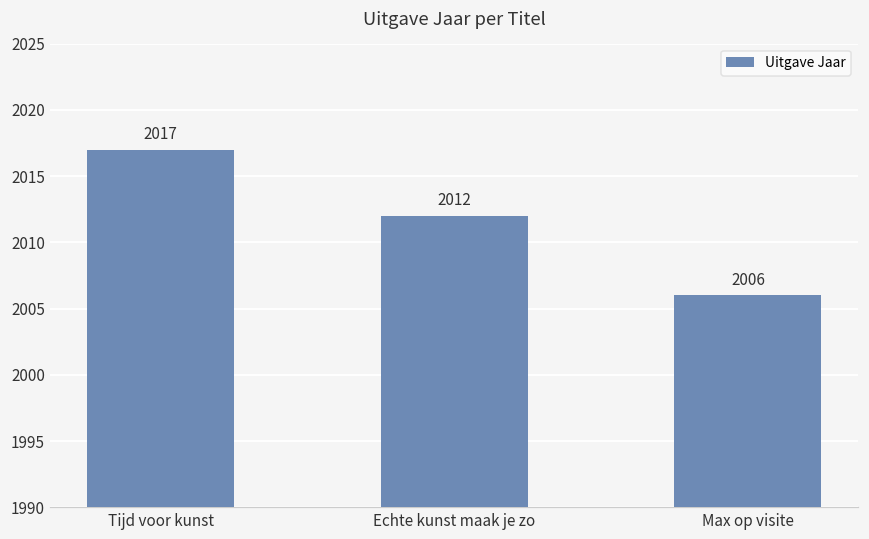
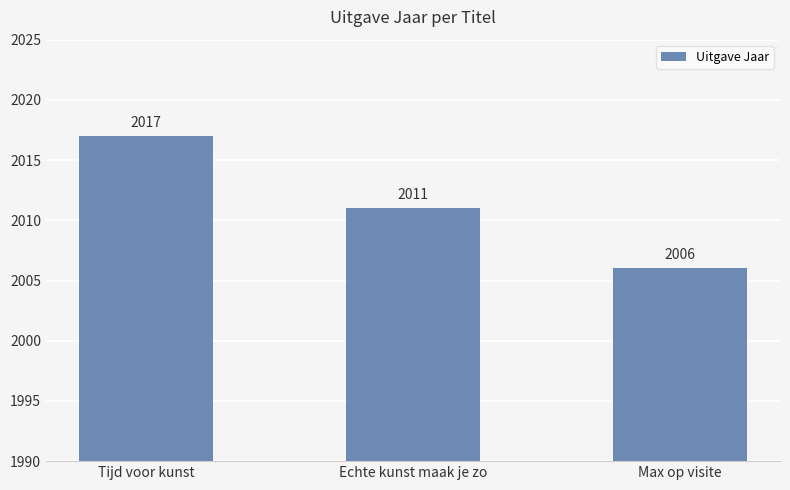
Echte kunst maak je zo: 2012 -> 2011
